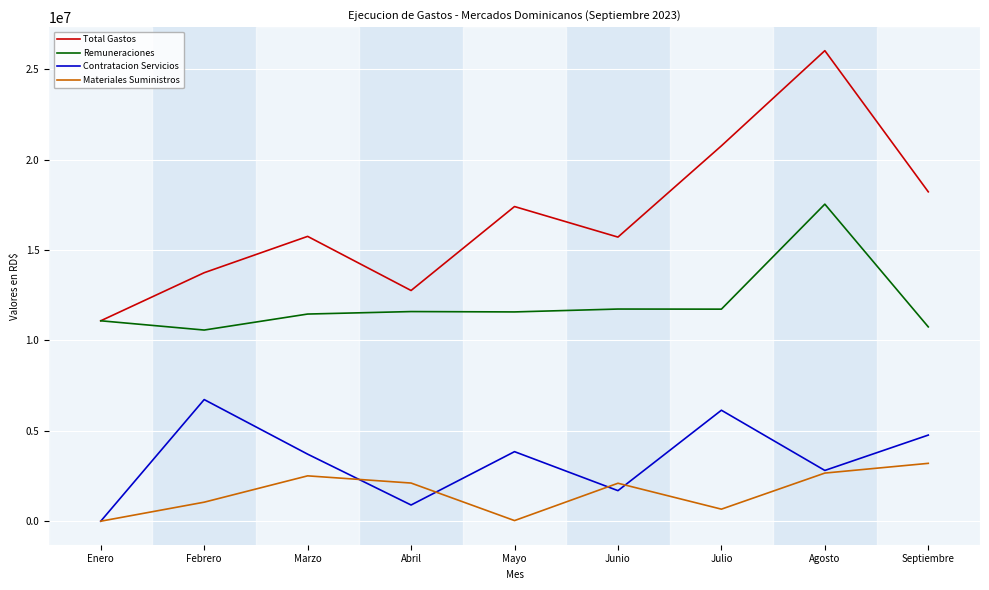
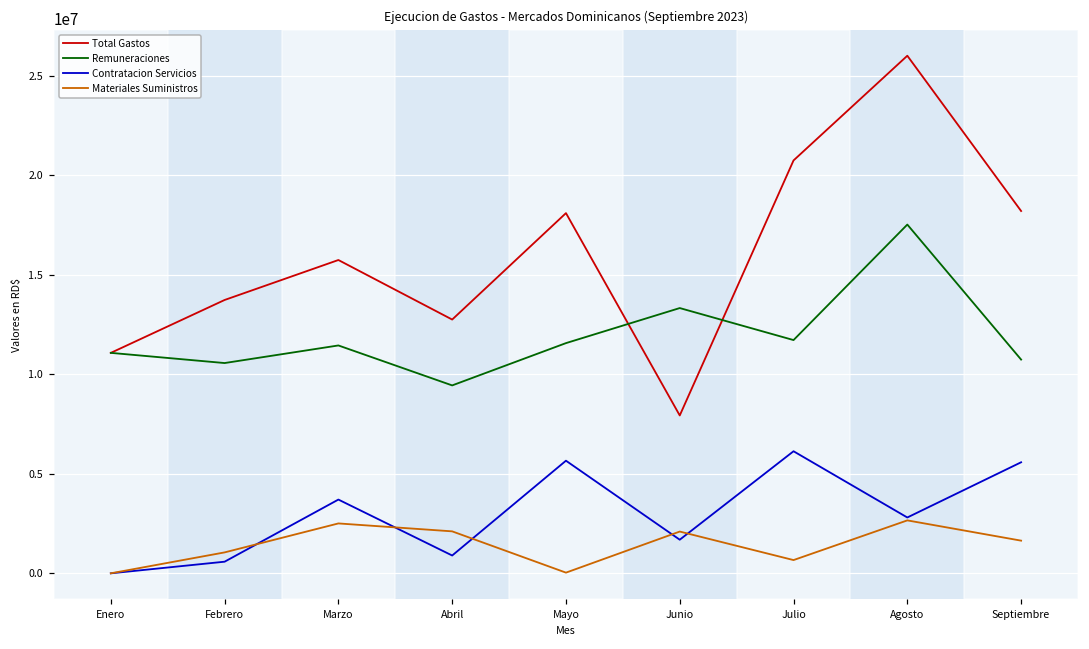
Contratacion Servicios, Febrero: 6700000 -> 600000
Remuneraciones, Abril: 11600000 -> 9400000
Total Gastos, Mayo: 17400000 -> 18100000
Contratacion Servicios, Mayo: 3800000 -> 5700000
Total Gastos, Junio: 15700000 -> 7900000
Remuneraciones, Junio: 11700000 -> 13300000
Contratacion Servicios, Septiembre: 4800000 -> 5600000
Materiales Suministros, Septiembre: 3200000 -> 1600000
